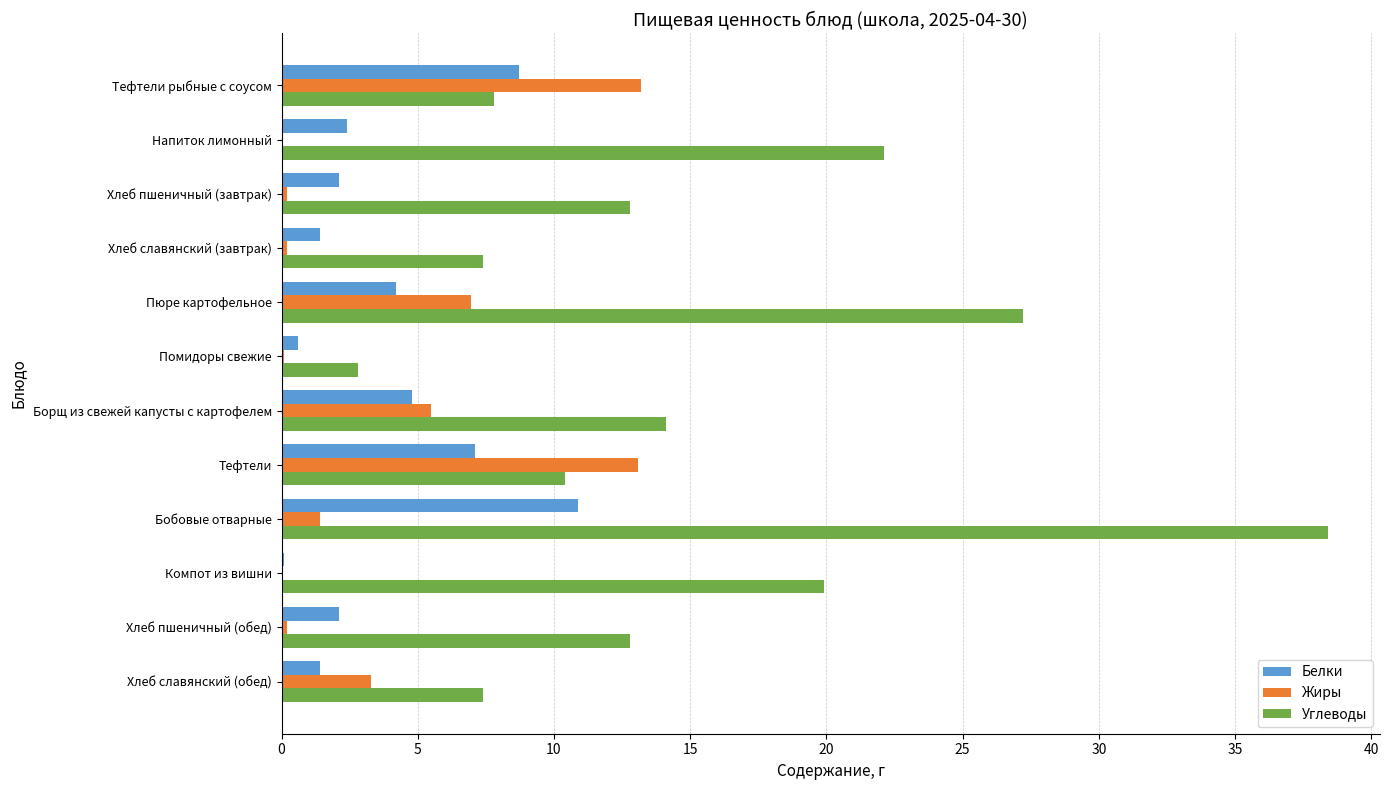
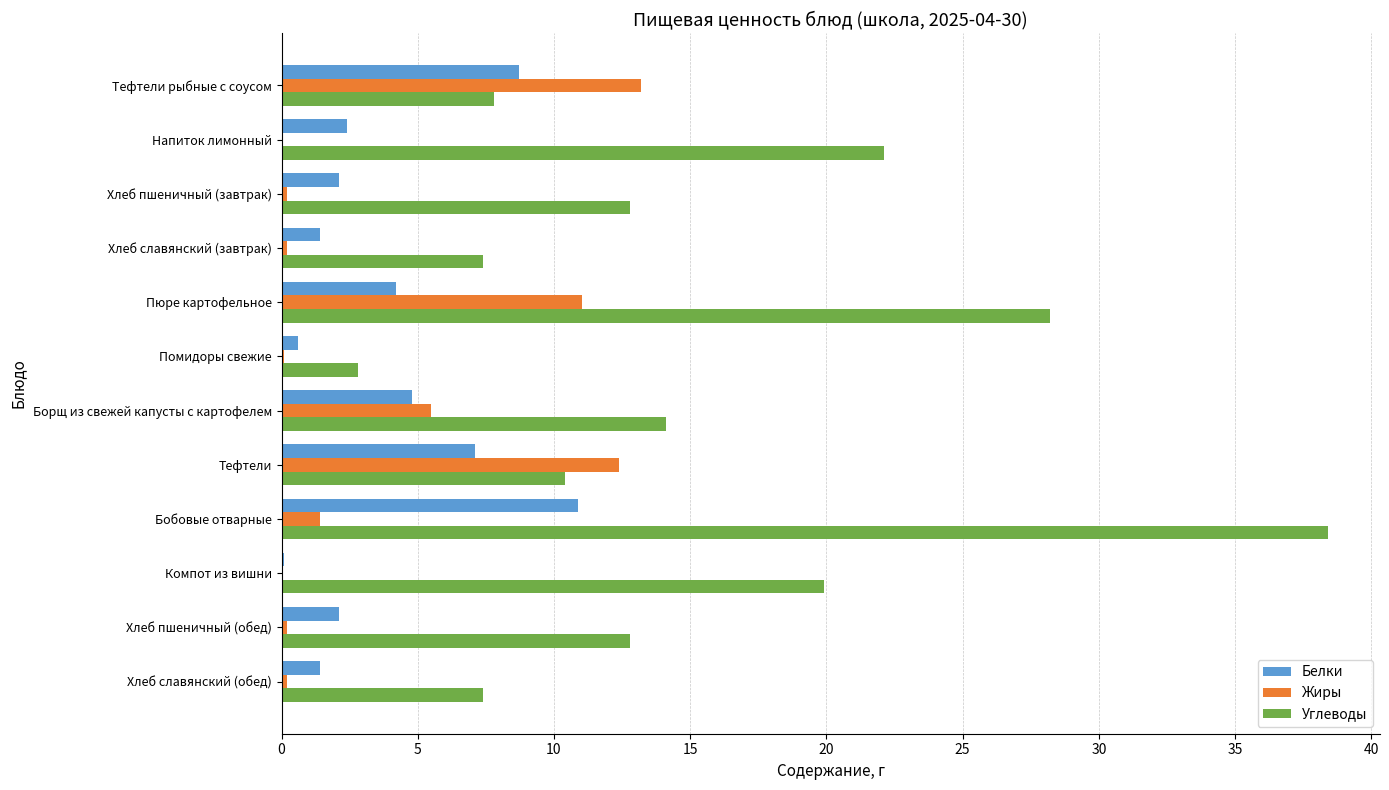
Жиры, Пюре картофельное: 6.9 -> 11.0
Углеводы, Пюре картофельное: 27.2 -> 28.2
Жиры, Тефтели: 13.1 -> 12.4
Жиры, Хлеб славянский (обед): 3.3 -> 0.2
